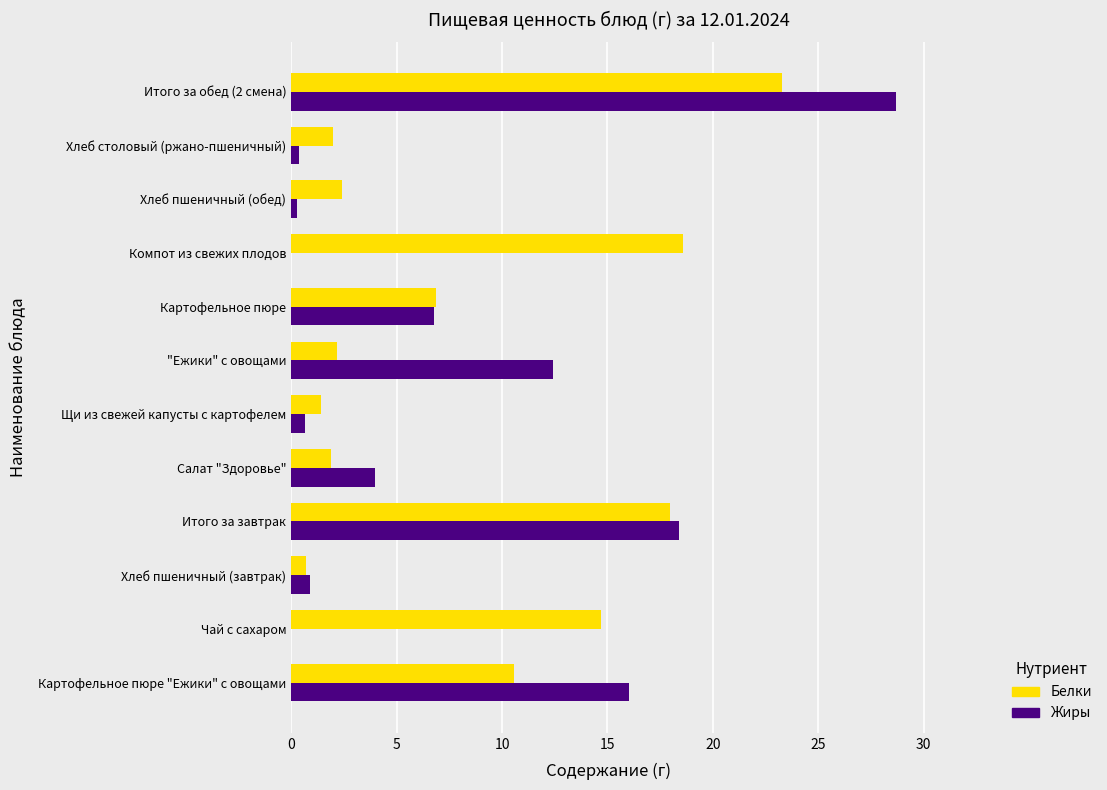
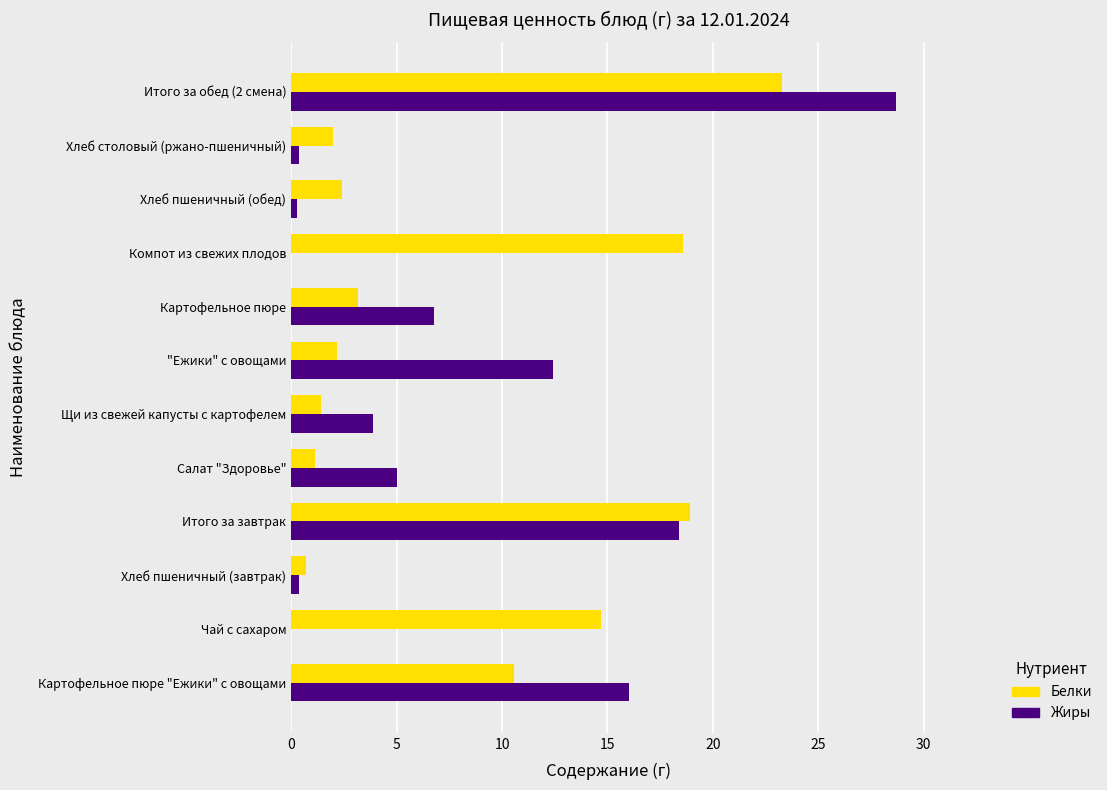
Белки, Картофельное пюре: 6.9 -> 3.2
Жиры, Щи из свежей капусты с картофелем: 0.6 -> 3.9
Белки, Салат "Здоровье": 1.9 -> 1.2
Жиры, Салат "Здоровье": 4.0 -> 5.0
Белки, Итого за завтрак: 18.0 -> 18.9
Жиры, Хлеб пшеничный (завтрак): 0.9 -> 0.4
